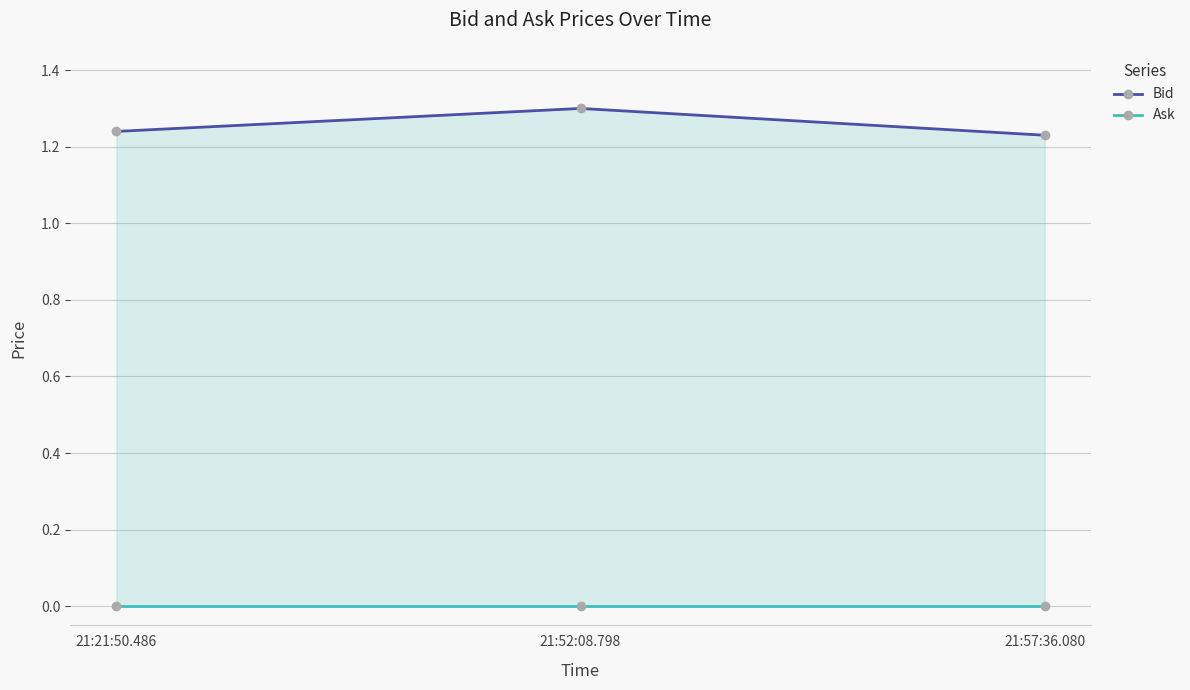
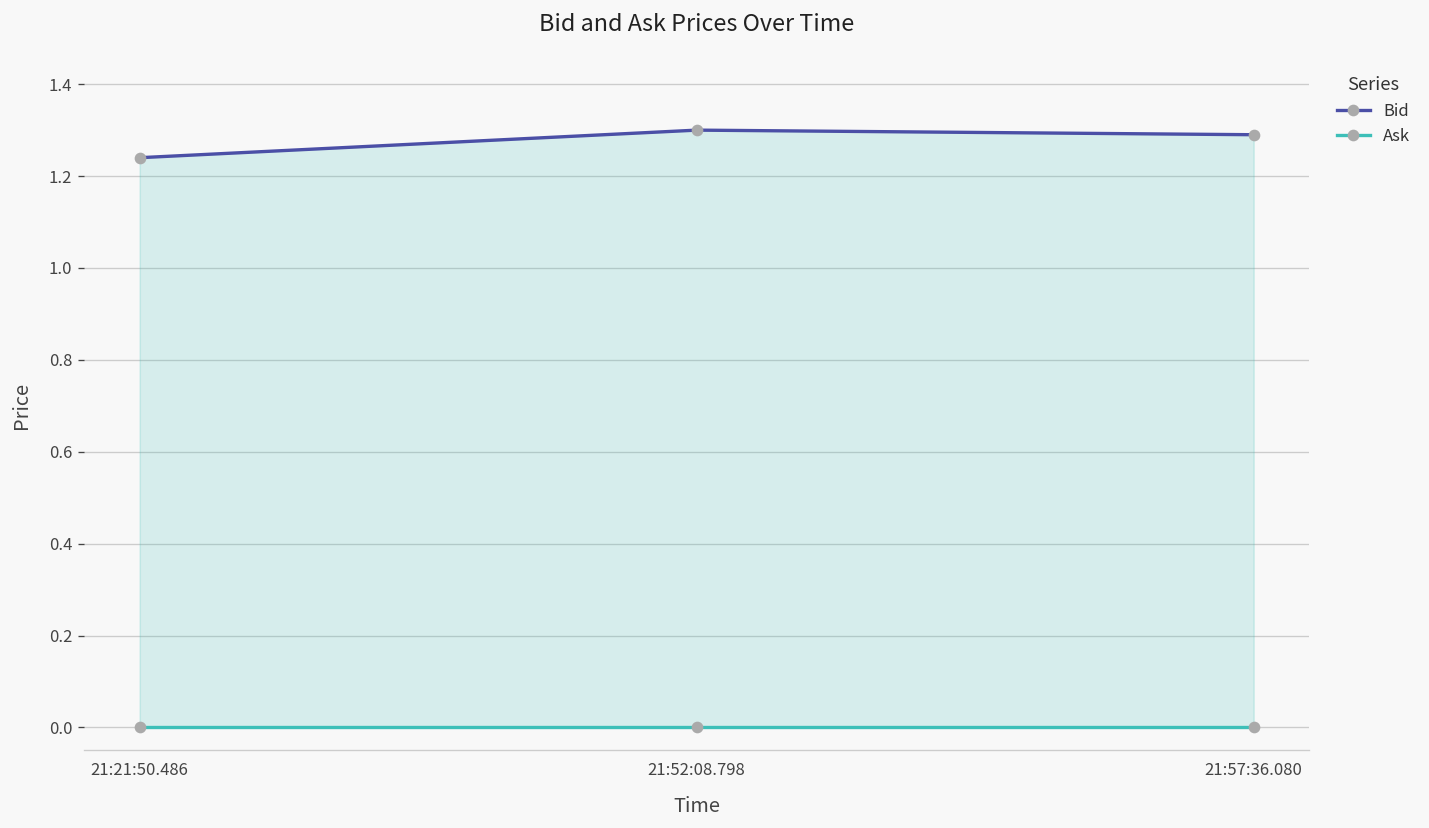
Bid, 21:57:36.080: 1.23 -> 1.29
